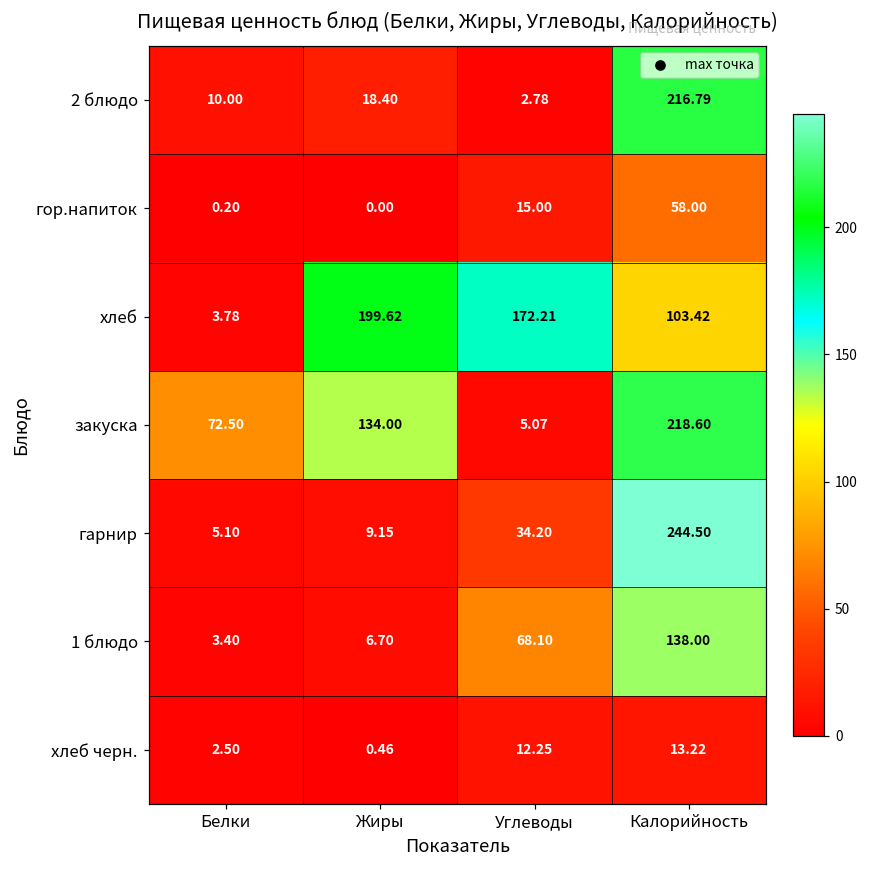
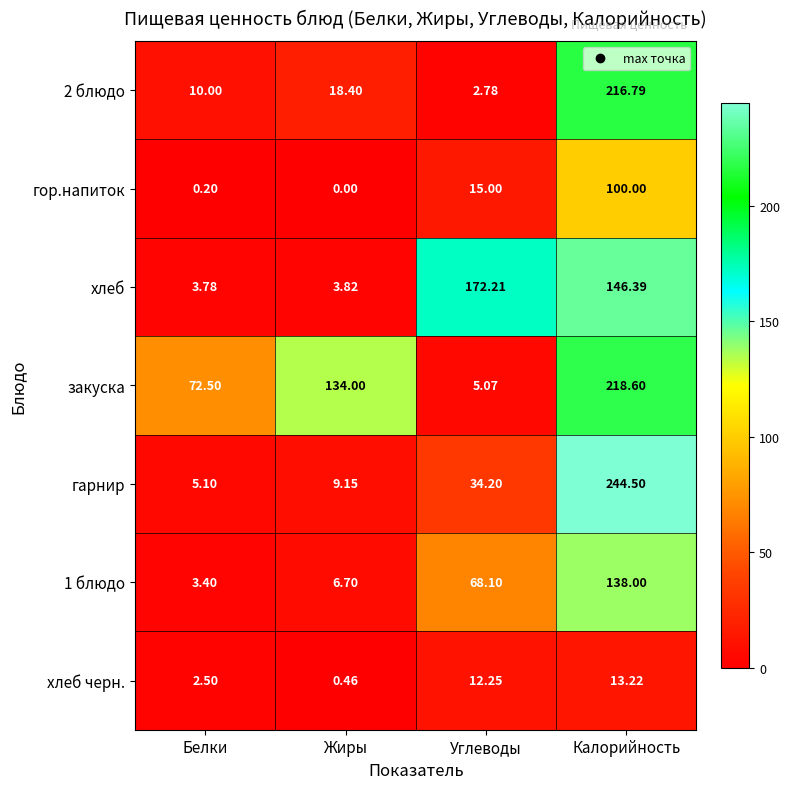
гор.напиток, Калорийность: 58.00 -> 100.00
хлеб, Жиры: 199.62 -> 3.82
хлеб, Калорийность: 103.42 -> 146.39
